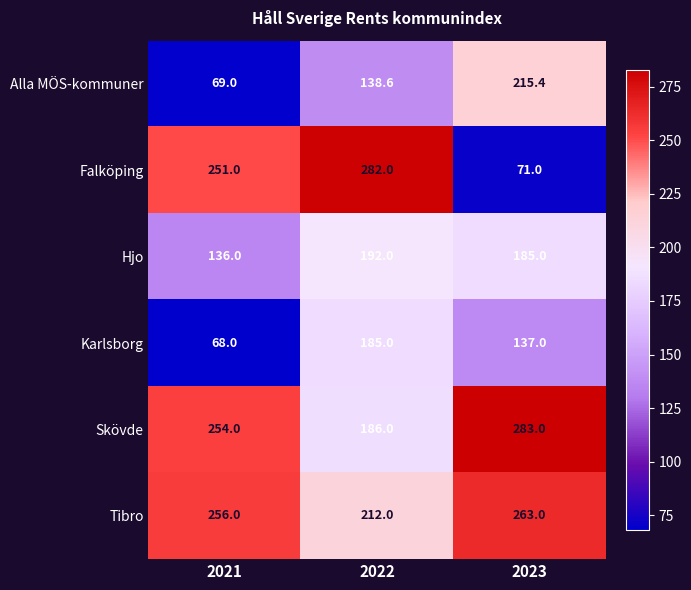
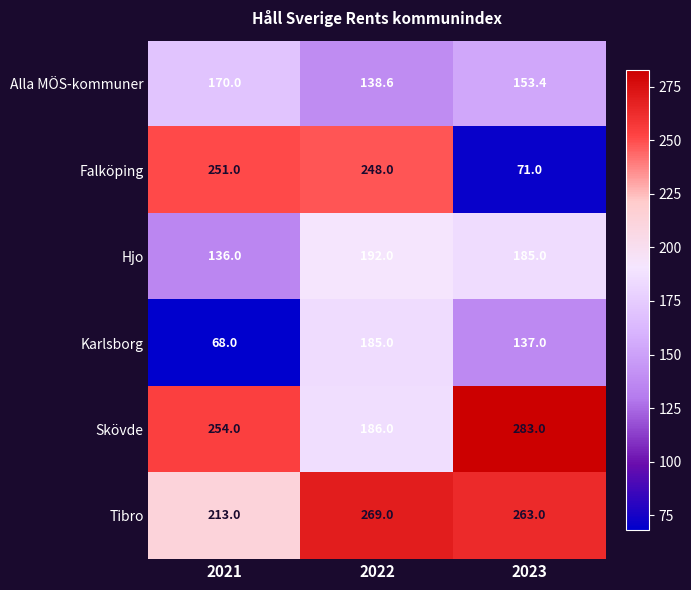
Alla MÖS-kommuner, 2021: 69.0 -> 170.0
Alla MÖS-kommuner, 2023: 215.4 -> 153.4
Falköping, 2022: 282.0 -> 248.0
Tibro, 2021: 256.0 -> 213.0
Tibro, 2022: 212.0 -> 269.0
